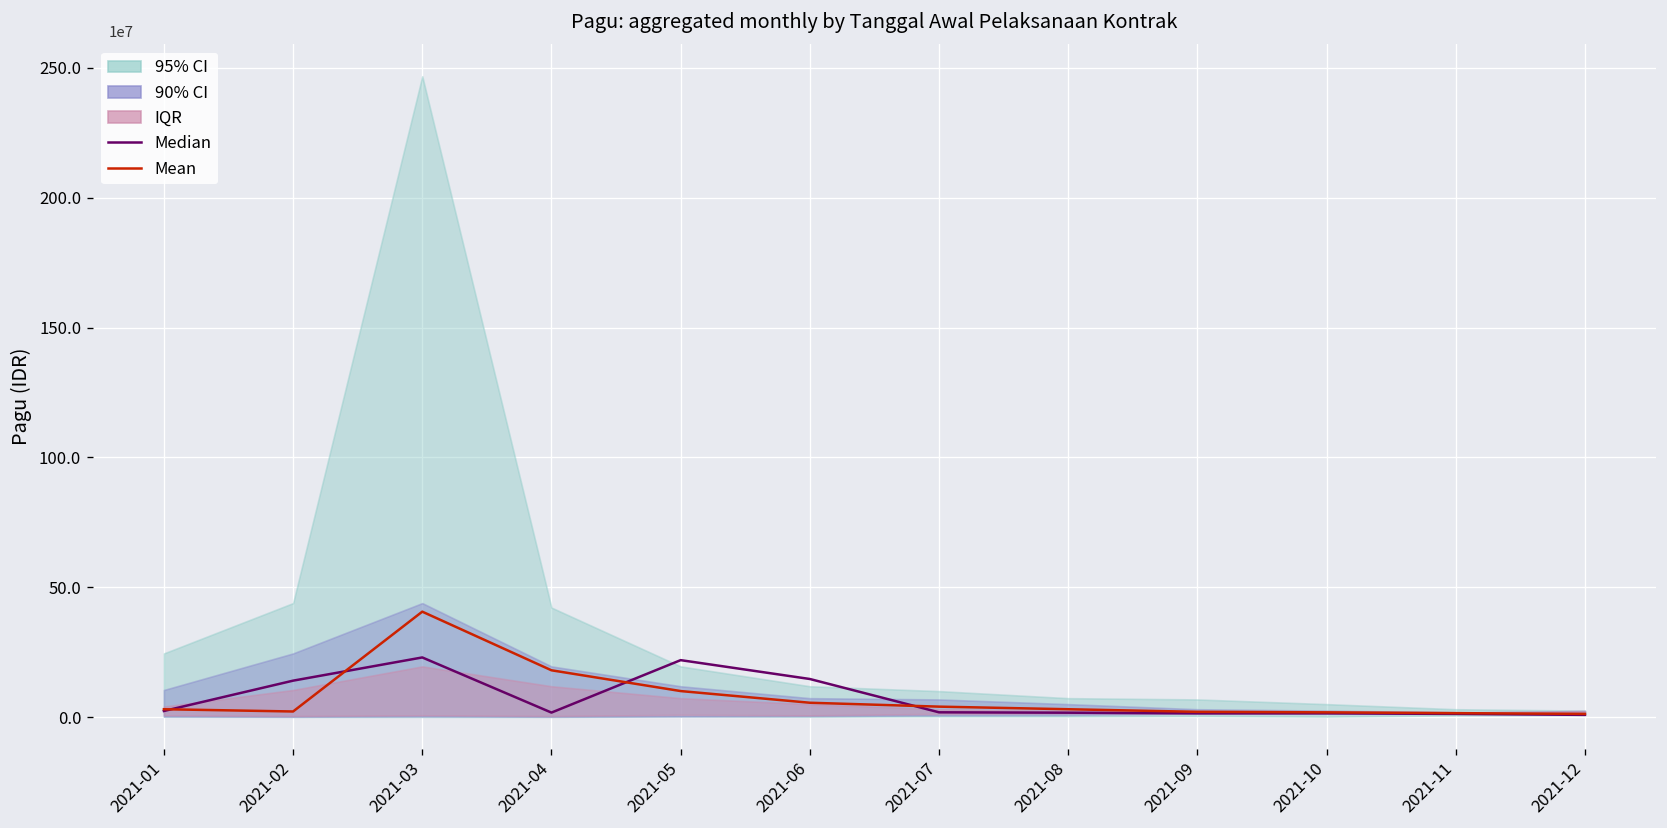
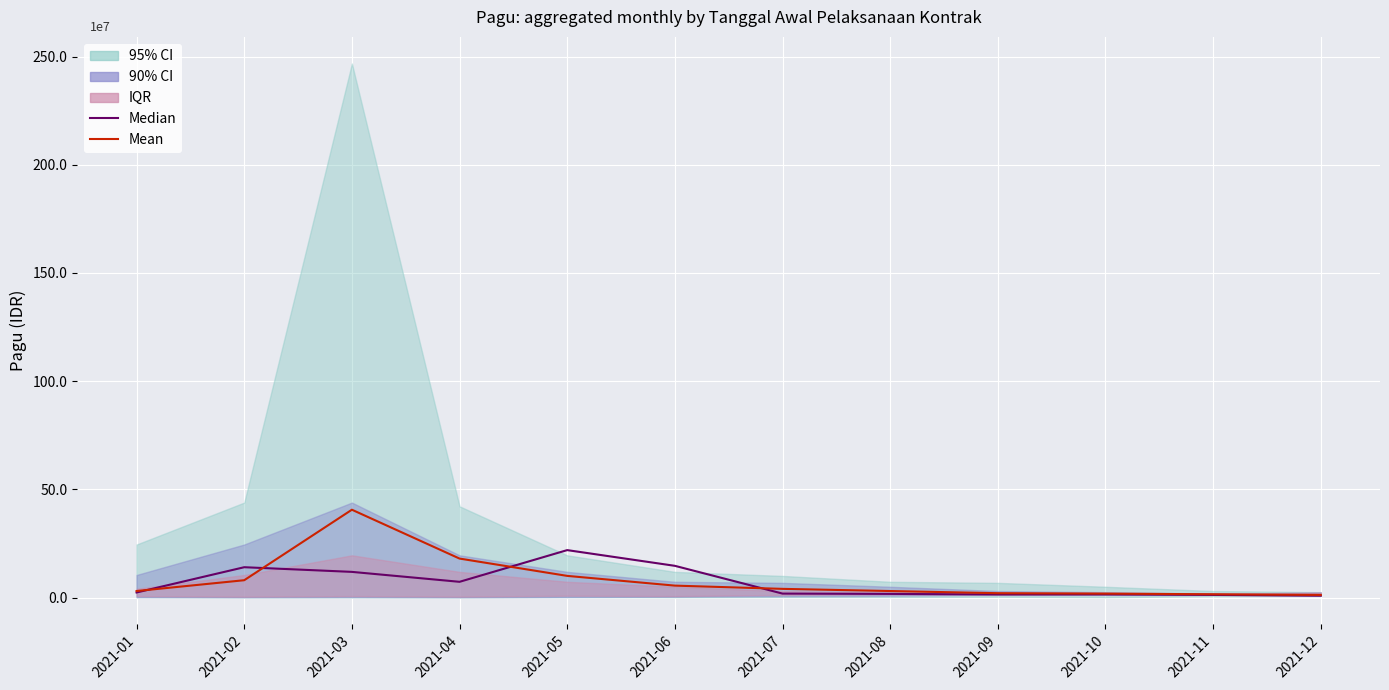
Mean, 2021-02: 2 -> 8
Median, 2021-03: 23 -> 12
Median, 2021-04: 2 -> 7
